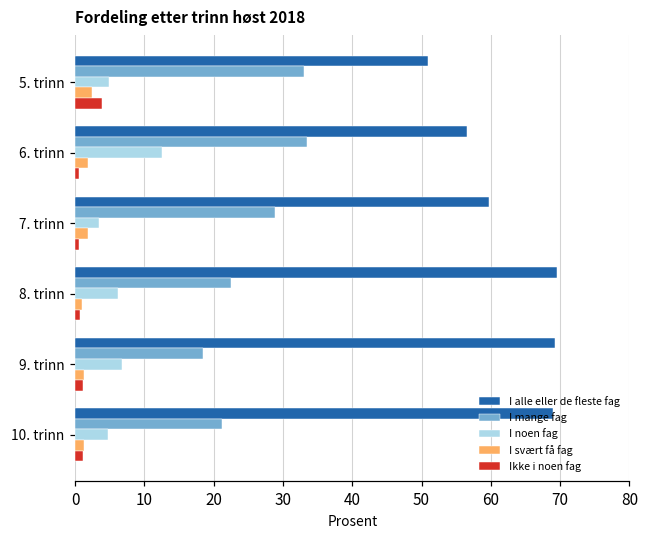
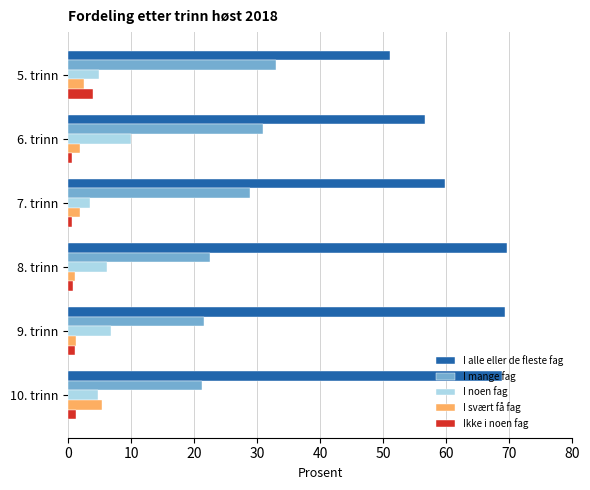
I mange fag, 6. trinn: 33 -> 31
I noen fag, 6. trinn: 13 -> 10
I mange fag, 9. trinn: 18 -> 22
I svært få fag, 10. trinn: 1 -> 5
